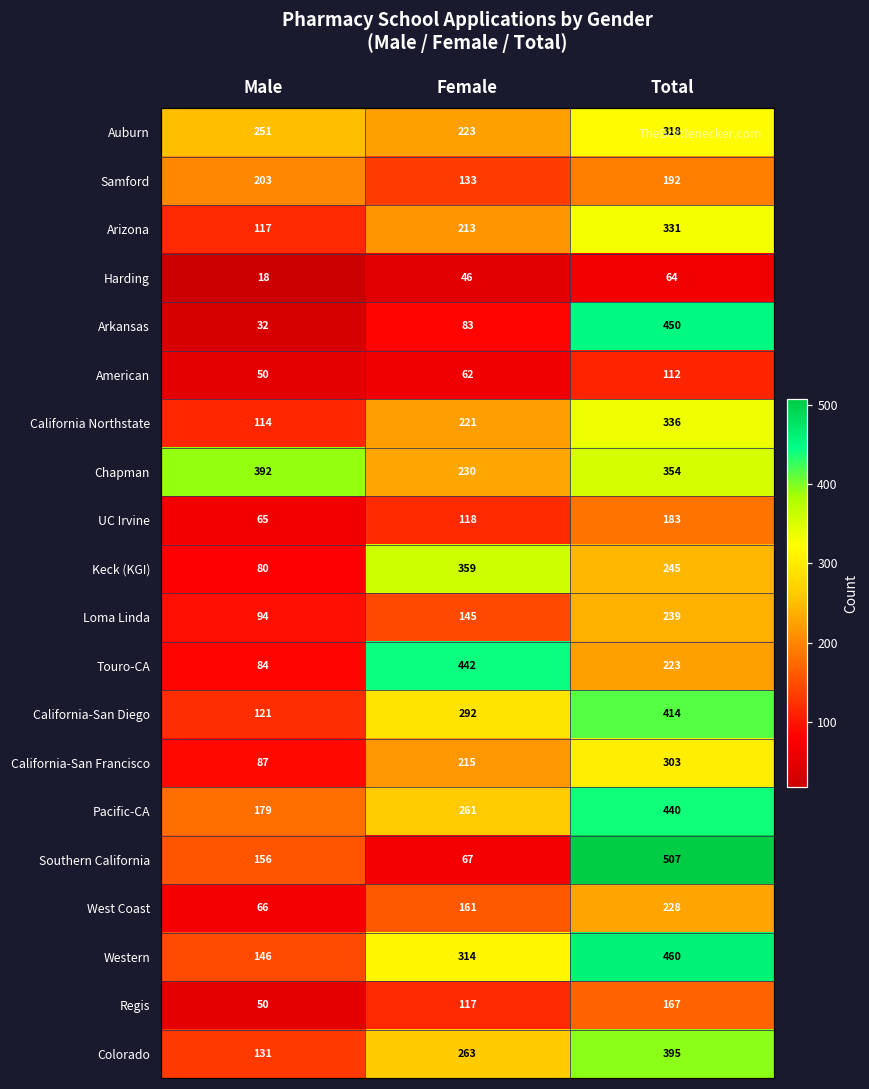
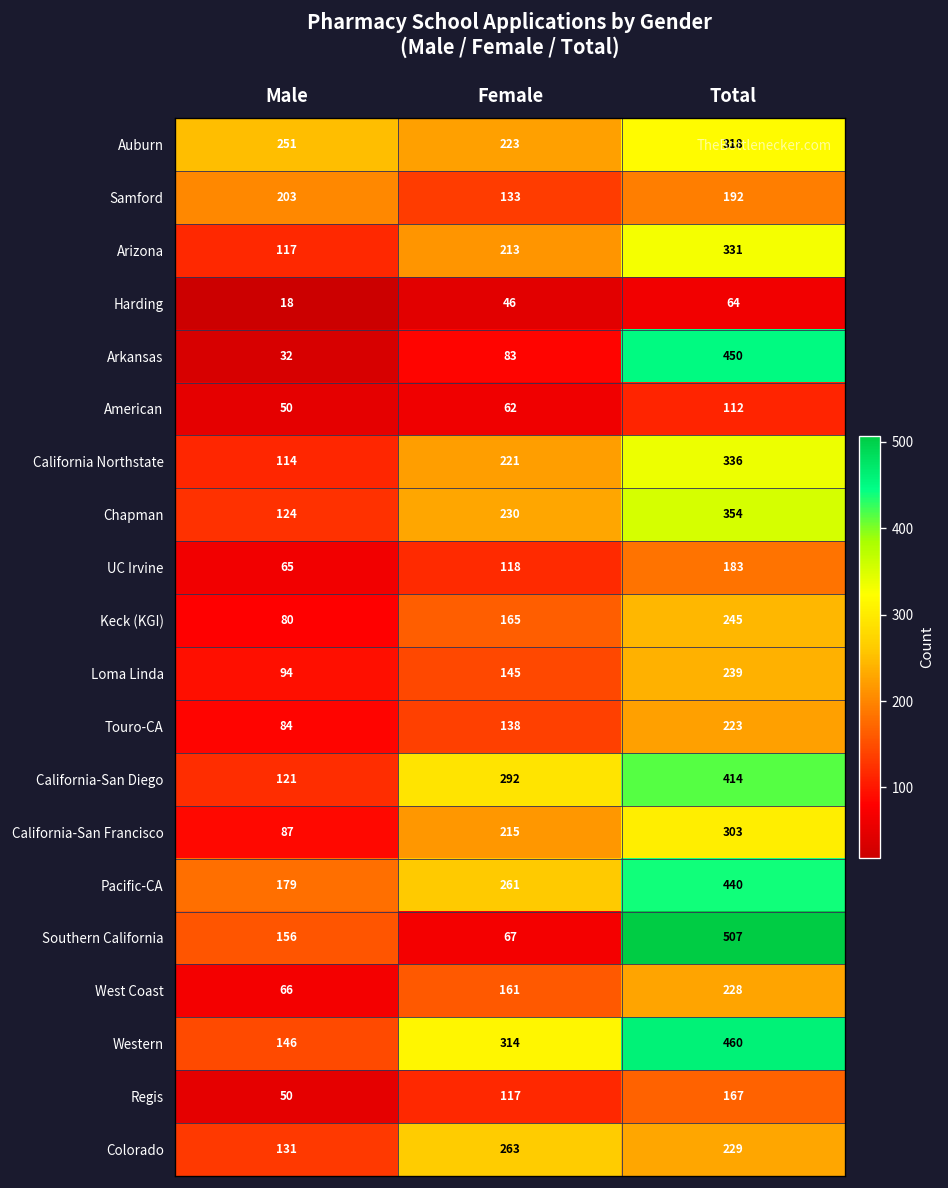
Chapman, Male: 392 -> 124
Keck (KGI), Female: 359 -> 165
Touro-CA, Female: 442 -> 138
Colorado, Total: 395 -> 229
